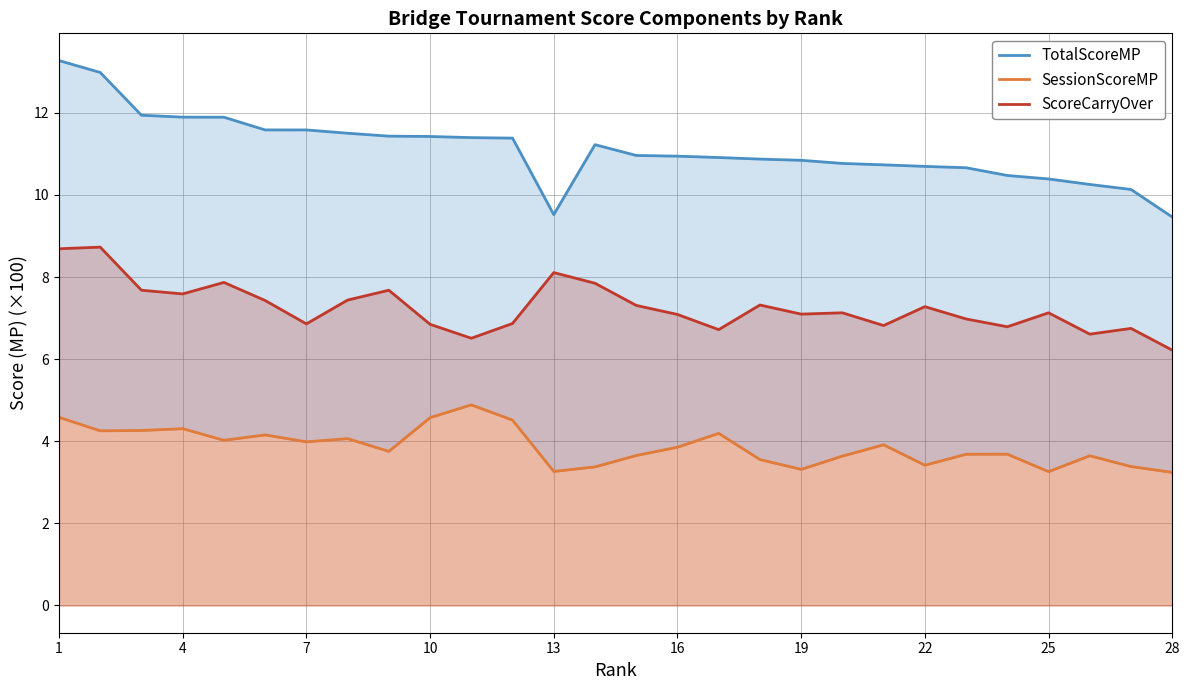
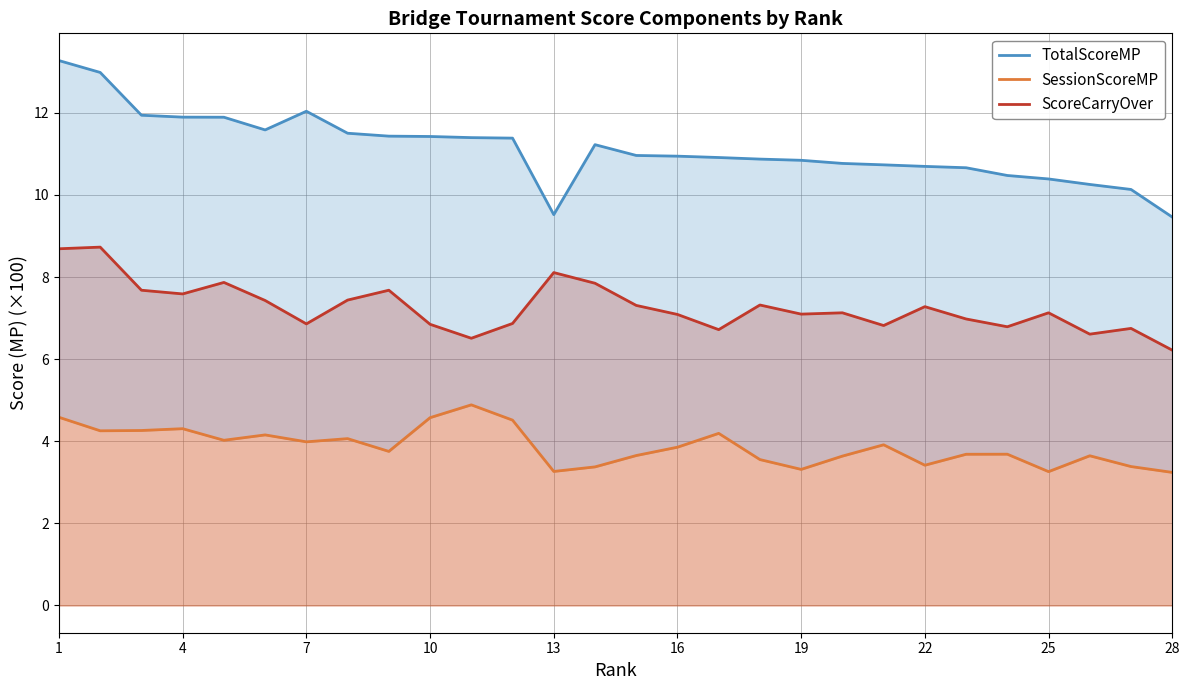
TotalScoreMP, 7: 11.6 -> 12.0
